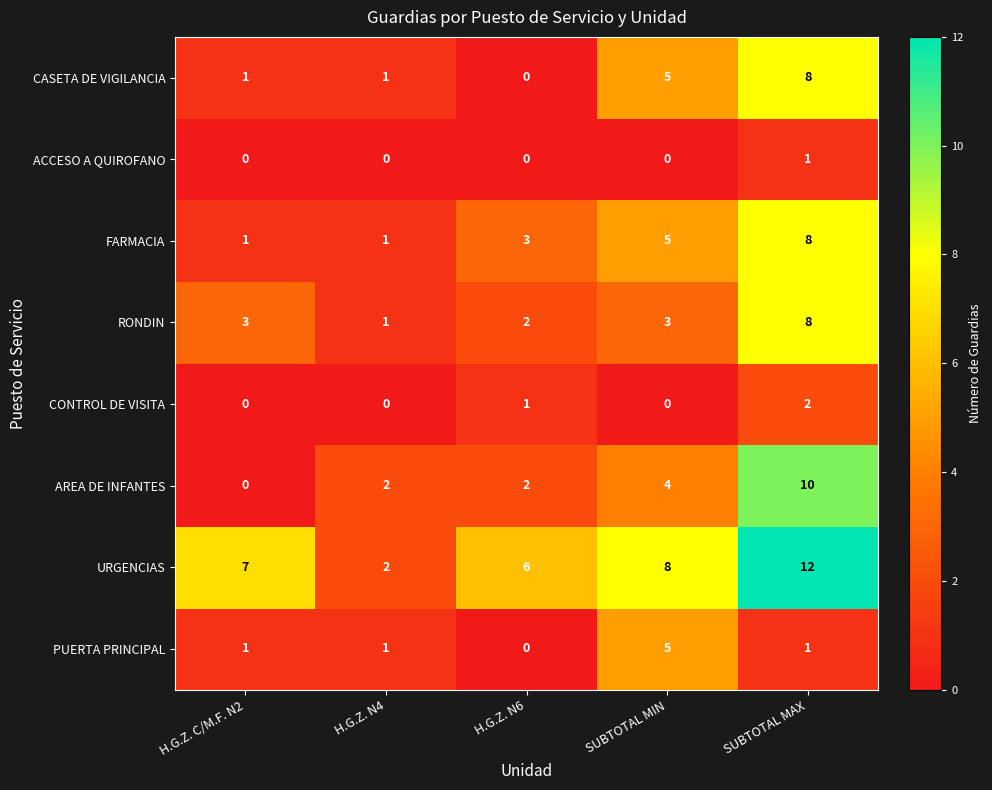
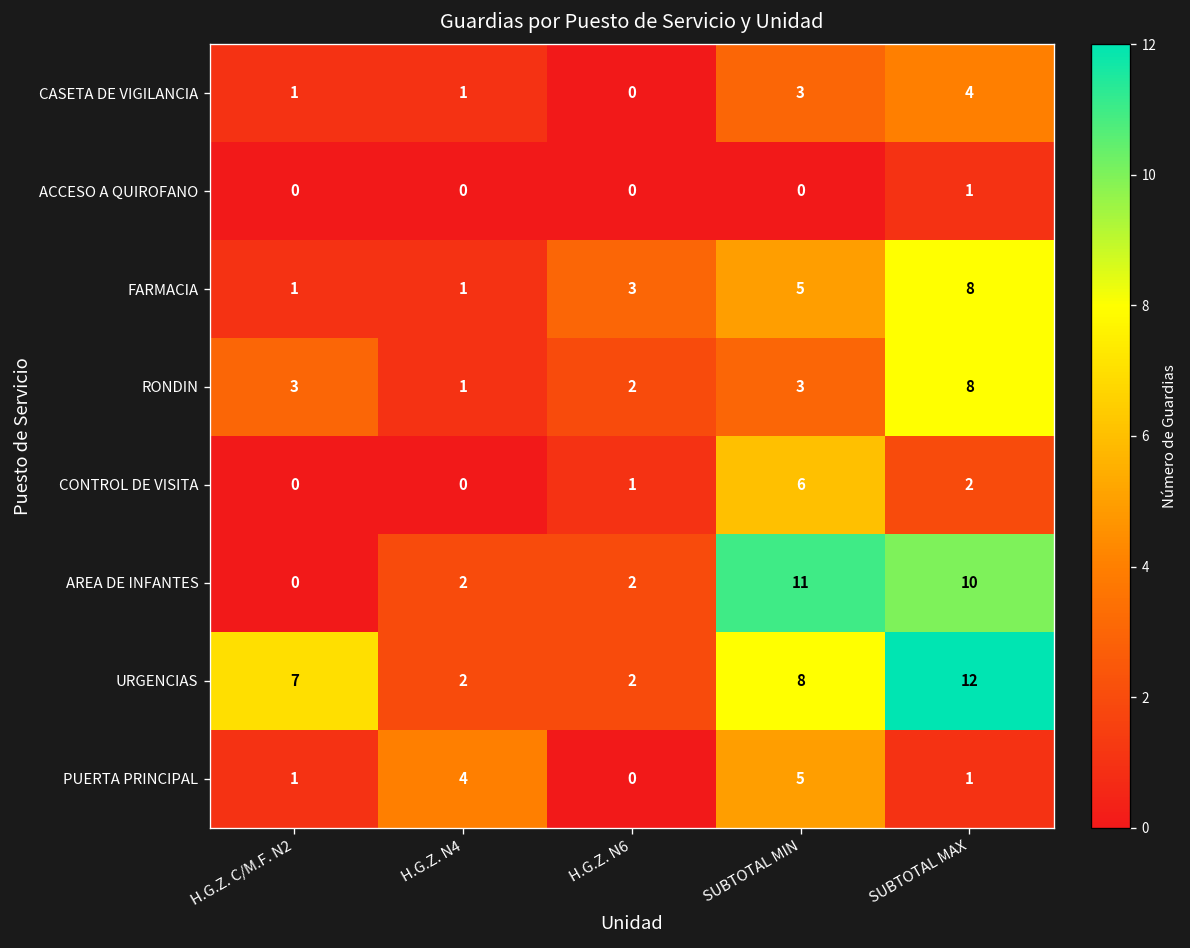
CASETA DE VIGILANCIA, SUBTOTAL MIN: 5 -> 3
CASETA DE VIGILANCIA, SUBTOTAL MAX: 8 -> 4
CONTROL DE VISITA, SUBTOTAL MIN: 0 -> 6
AREA DE INFANTES, SUBTOTAL MIN: 4 -> 11
URGENCIAS, H.G.Z. N6: 6 -> 2
PUERTA PRINCIPAL, H.G.Z. N4: 1 -> 4
